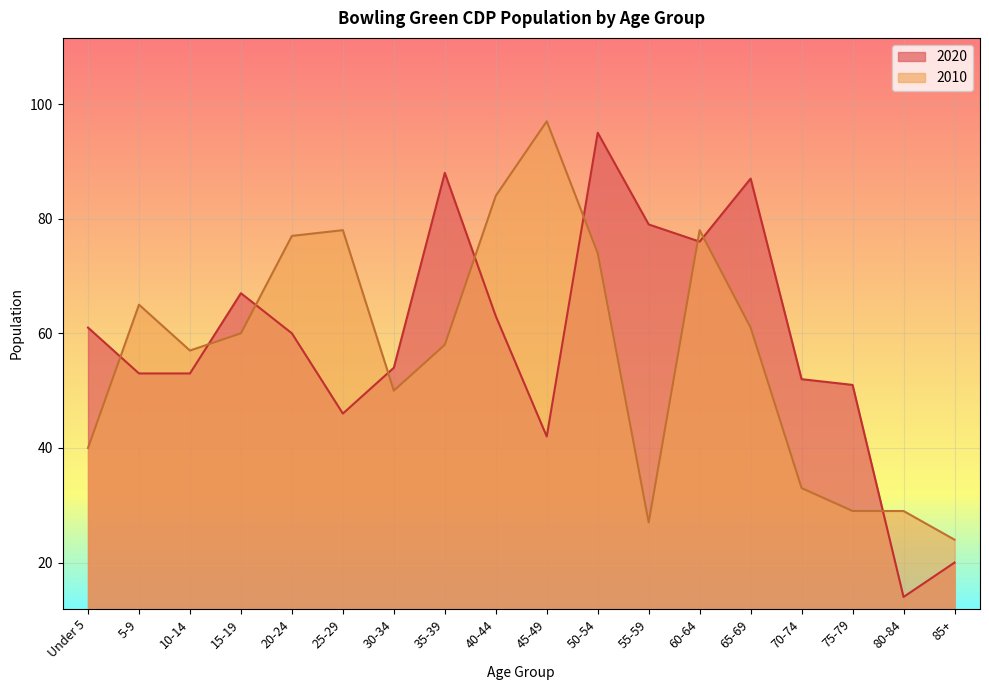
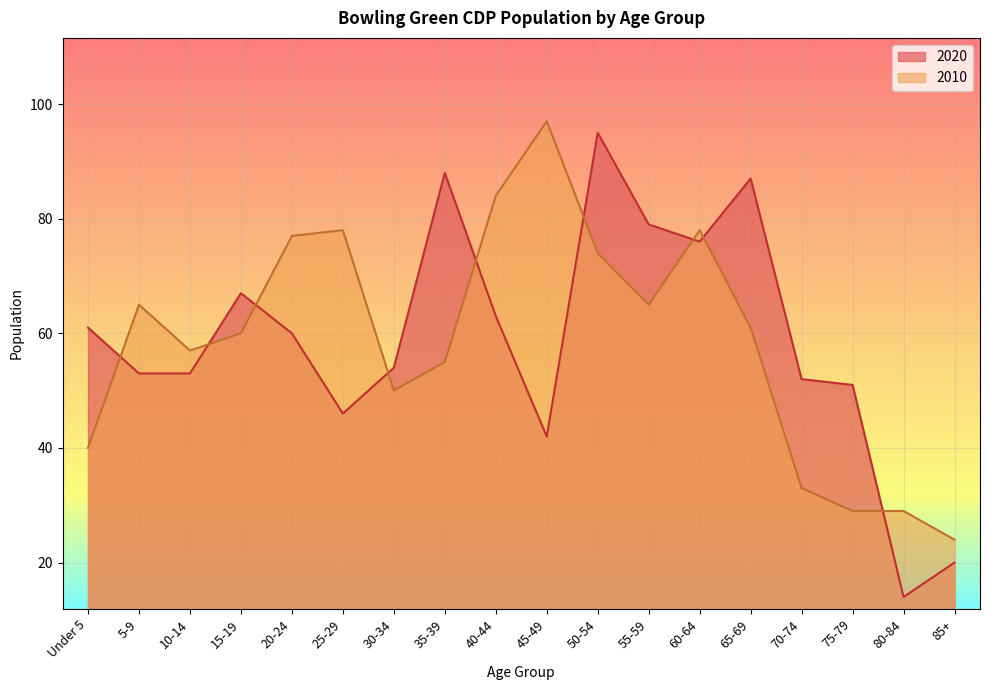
2010, 35-39: 58 -> 55
2010, 55-59: 27 -> 65
